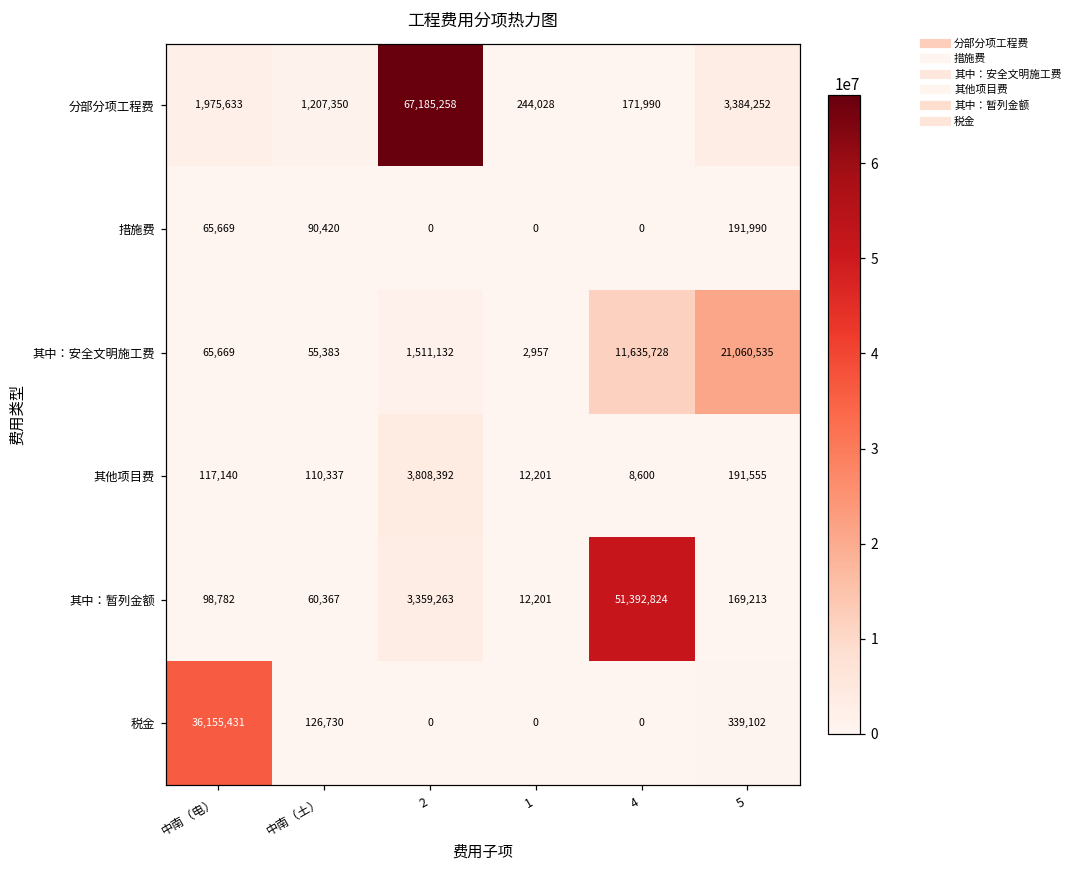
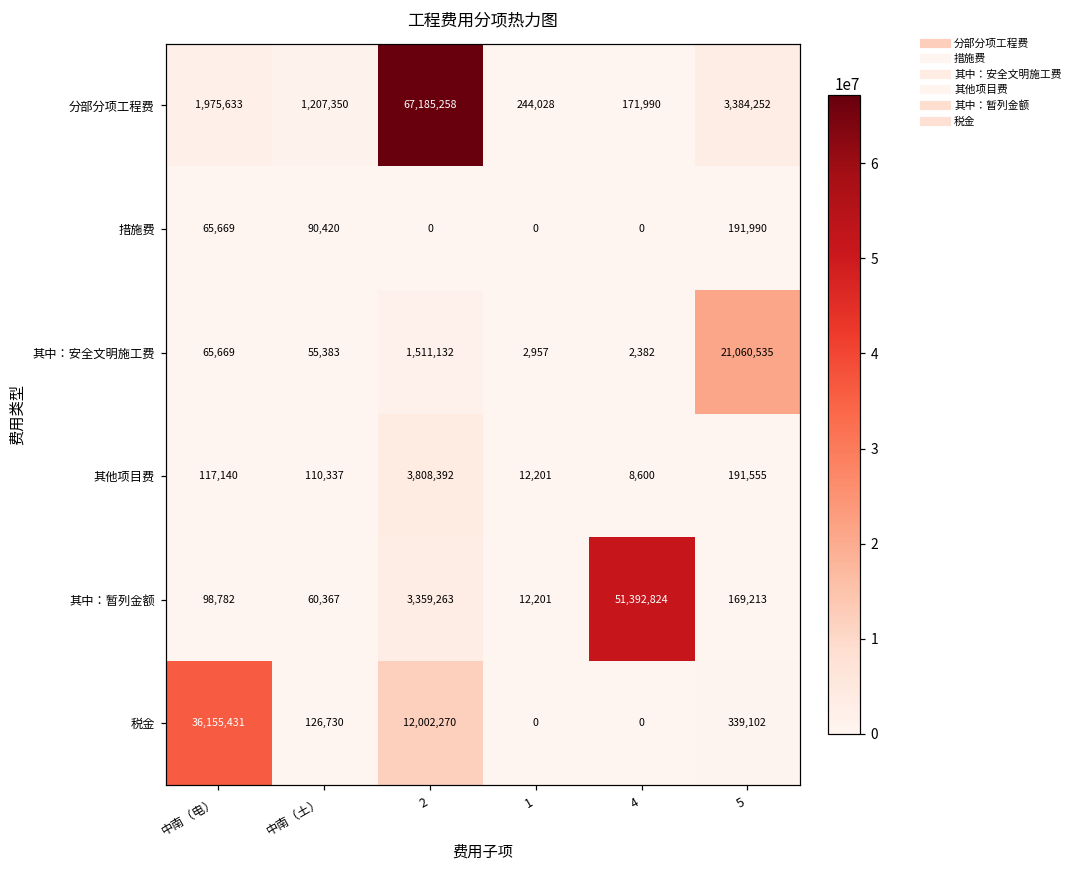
其中：安全文明施工费, 4: 11,635,728 -> 2,382
税金, 2: 0 -> 12,002,270
